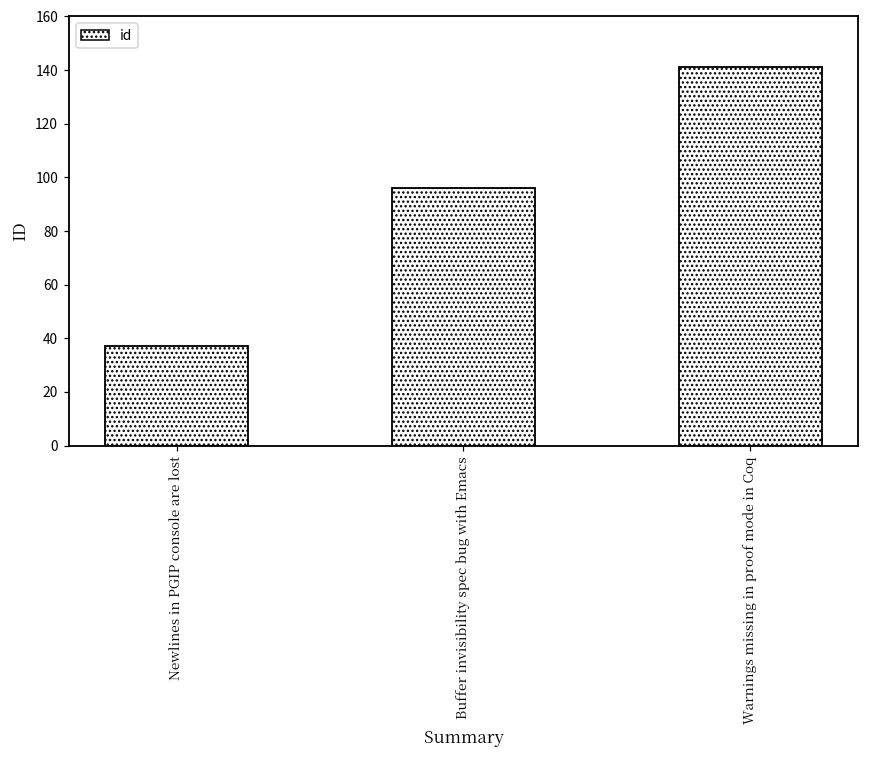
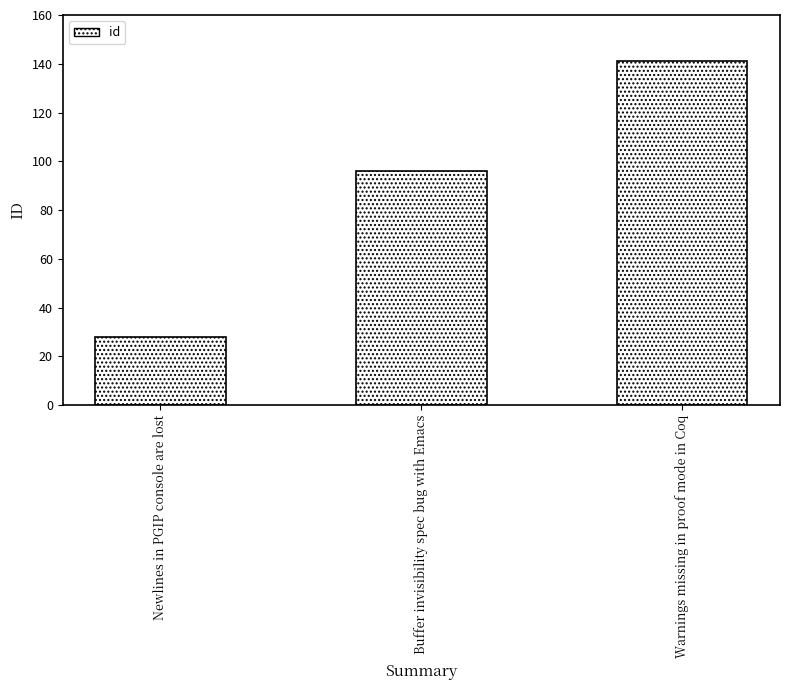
Newlines in PGIP console are lost: 37 -> 28
